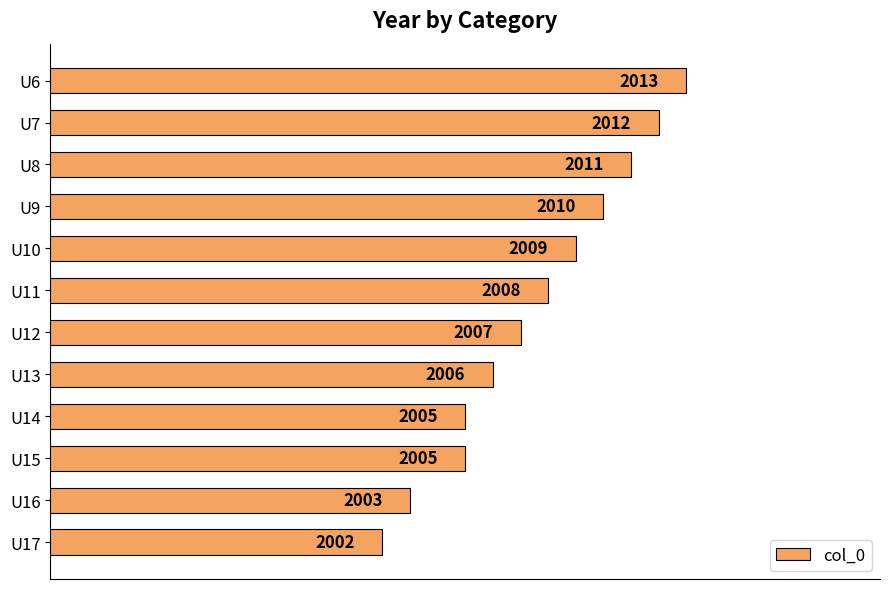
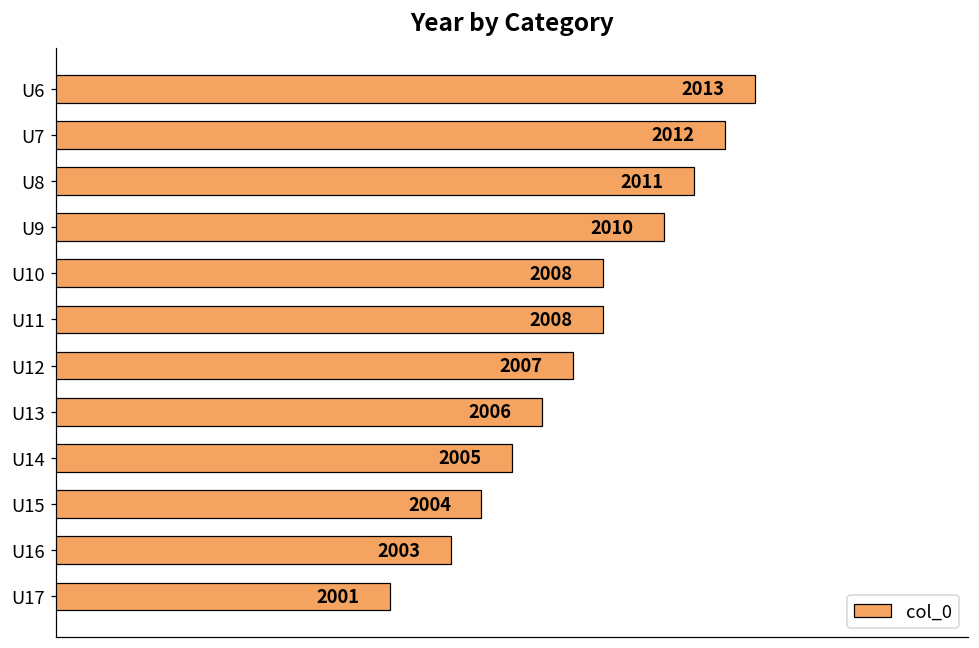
U10: 2009 -> 2008
U15: 2005 -> 2004
U17: 2002 -> 2001
